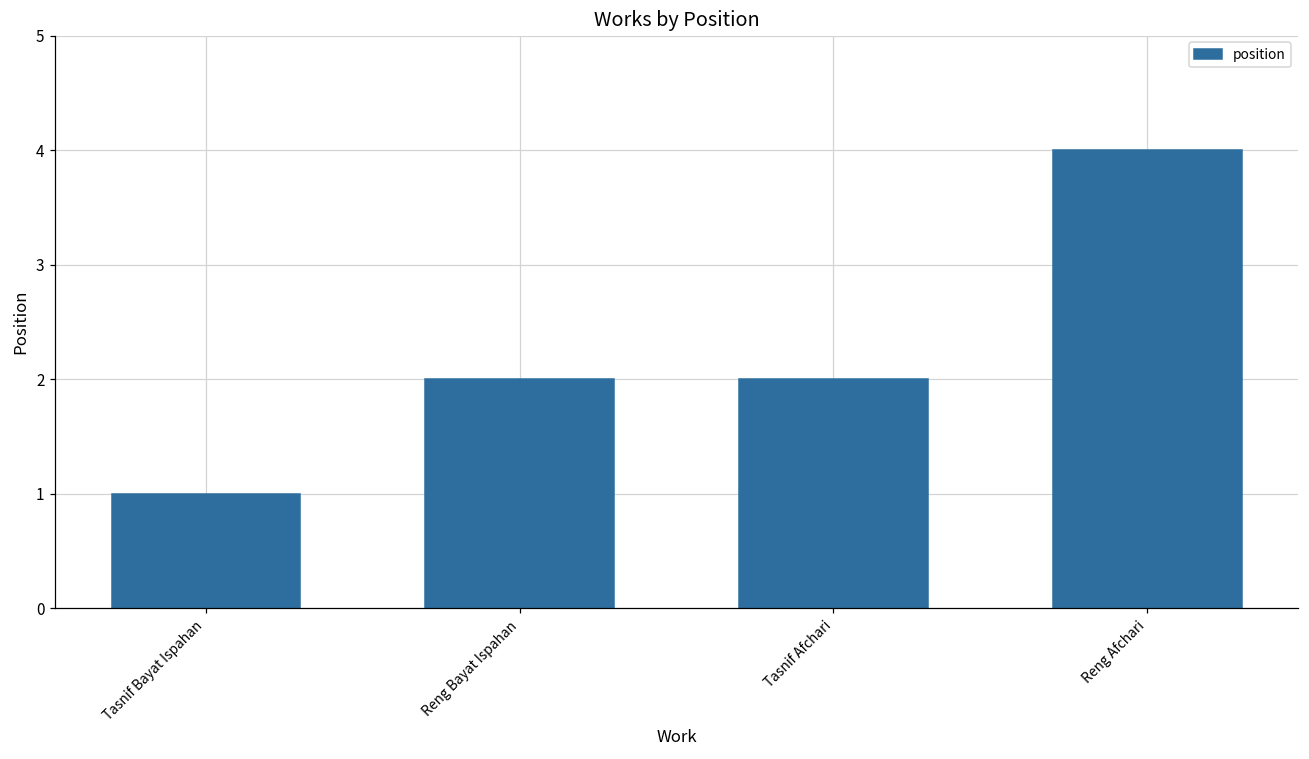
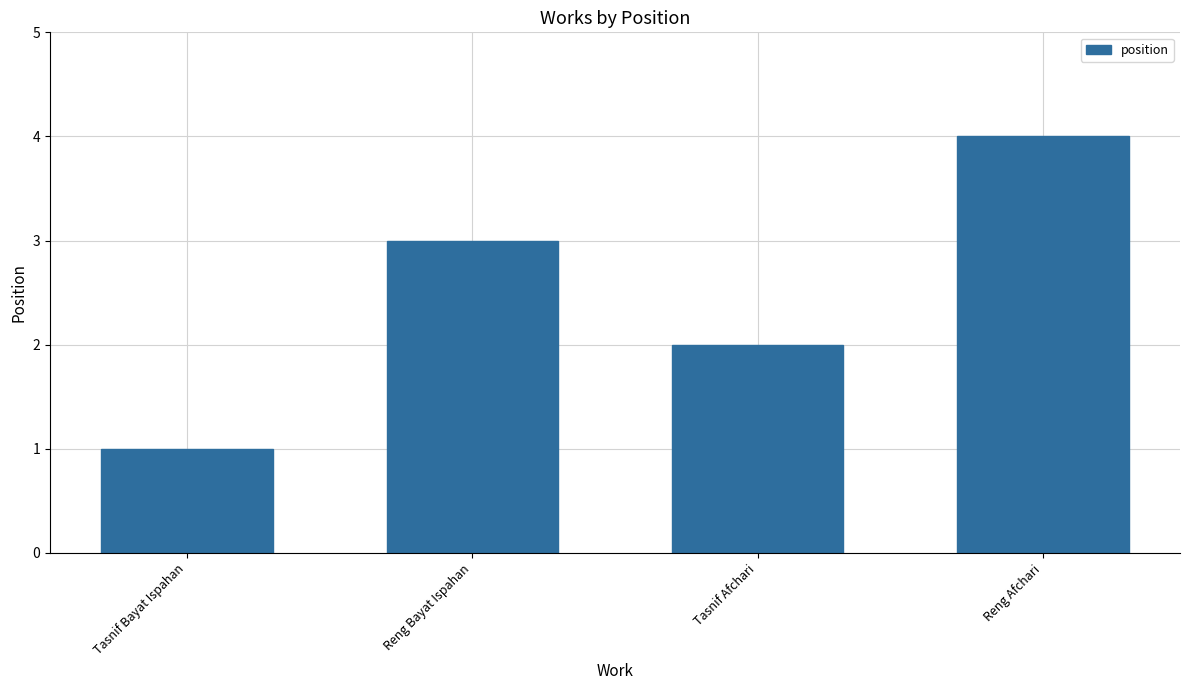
Reng Bayat Ispahan: 2 -> 3
